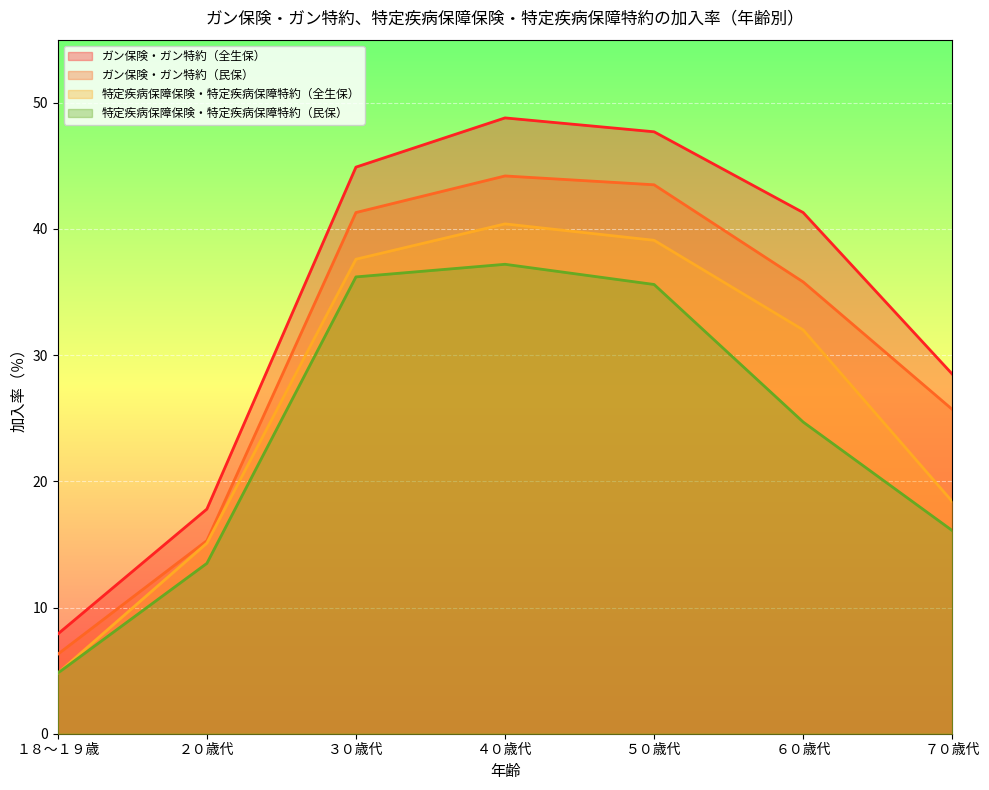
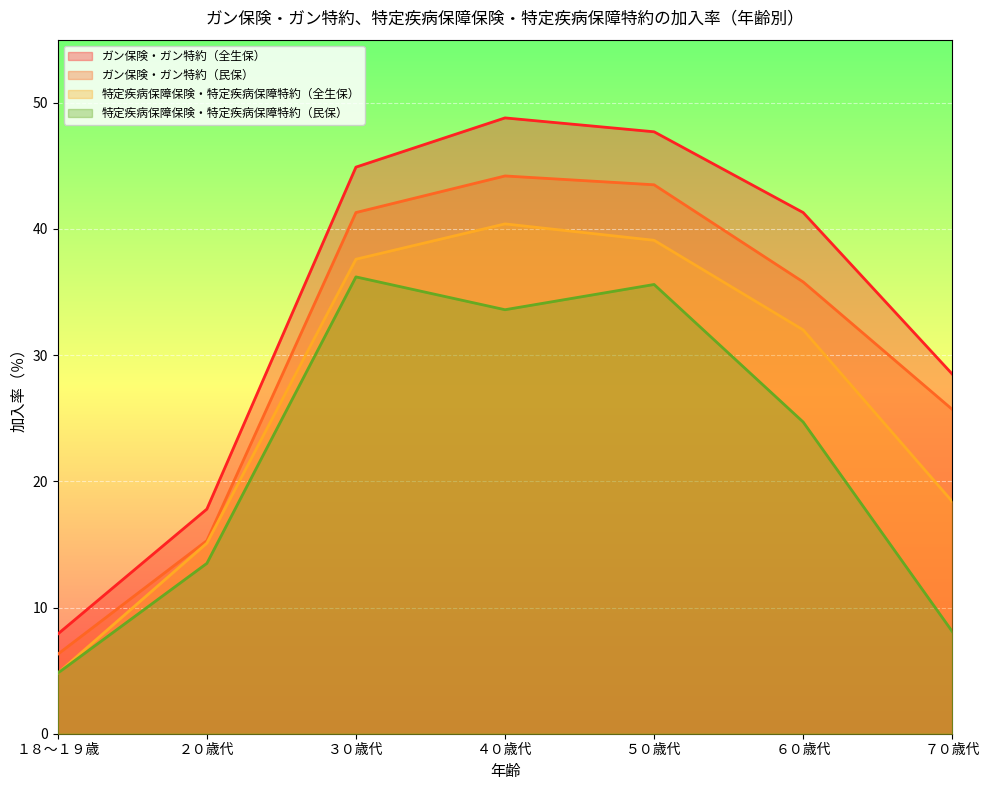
特定疾病保障保険・特定疾病保障特約（民保）, ４０歳代: 37.2 -> 33.6
特定疾病保障保険・特定疾病保障特約（民保）, ７０歳代: 16.1 -> 8.1
